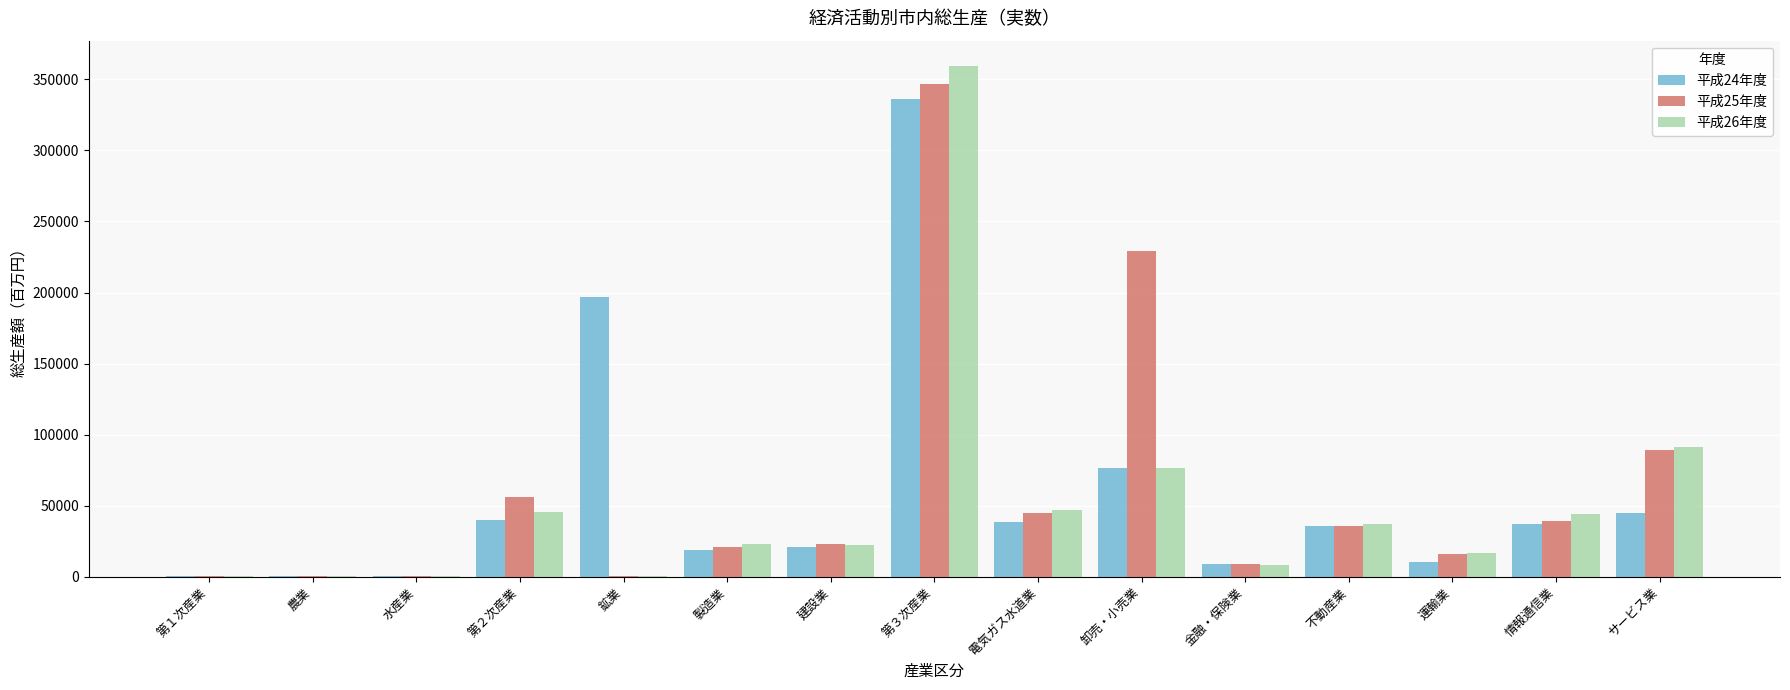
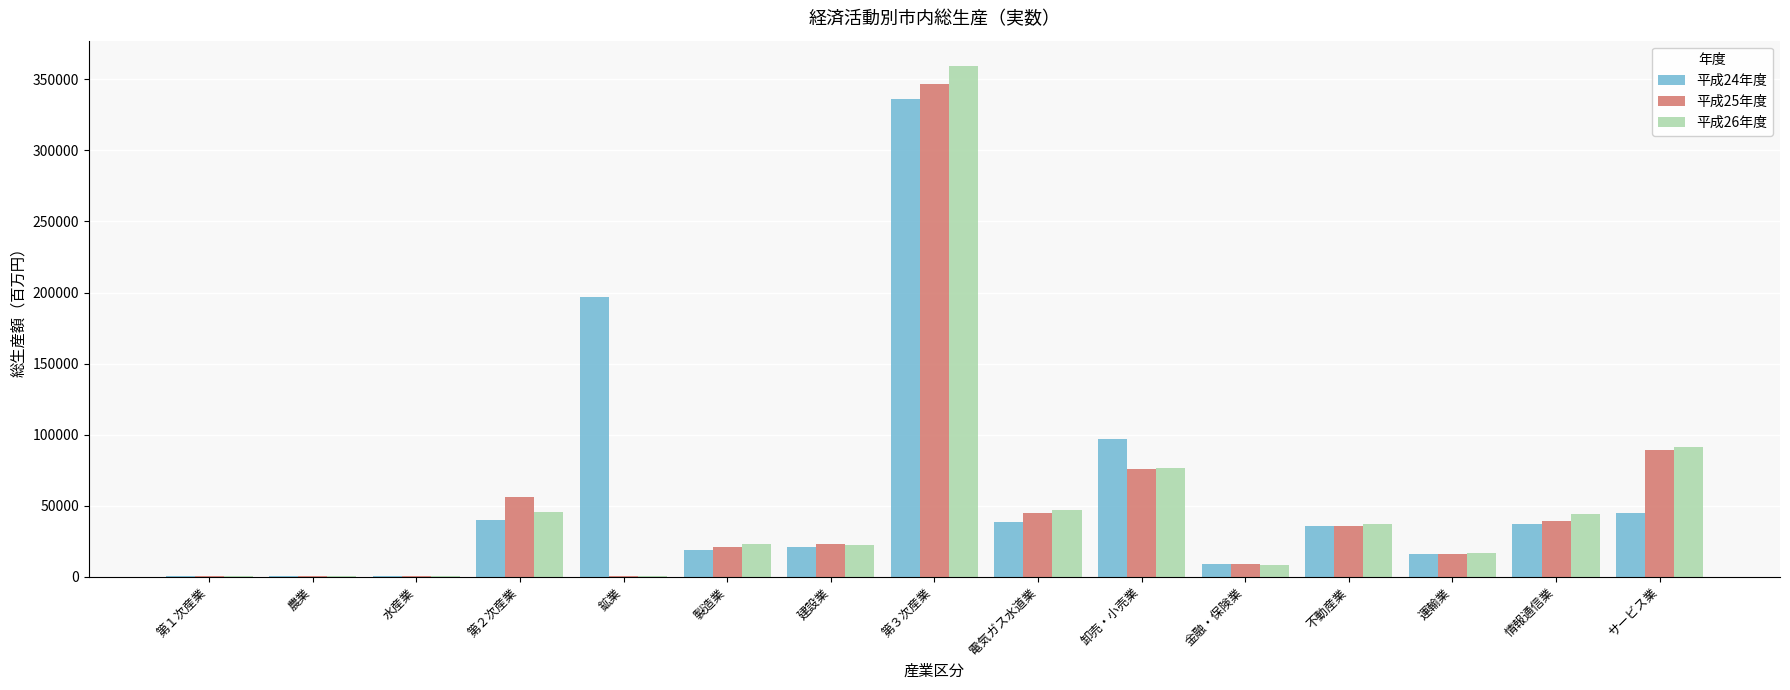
平成24年度, 卸売・小売業: 76000 -> 97000
平成25年度, 卸売・小売業: 229000 -> 76000
平成24年度, 運輸業: 10000 -> 16000
